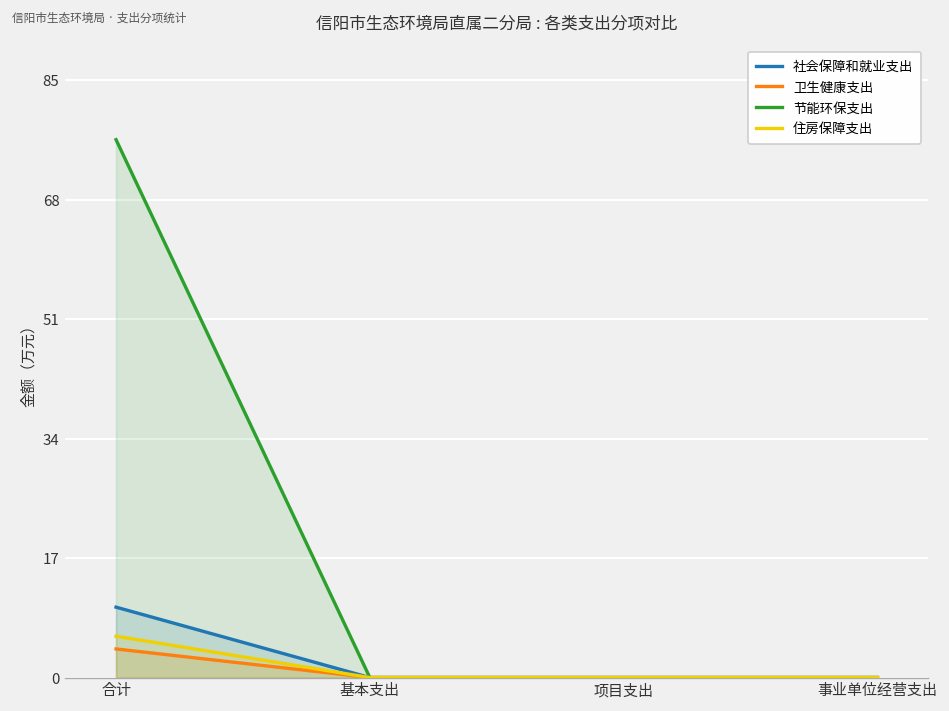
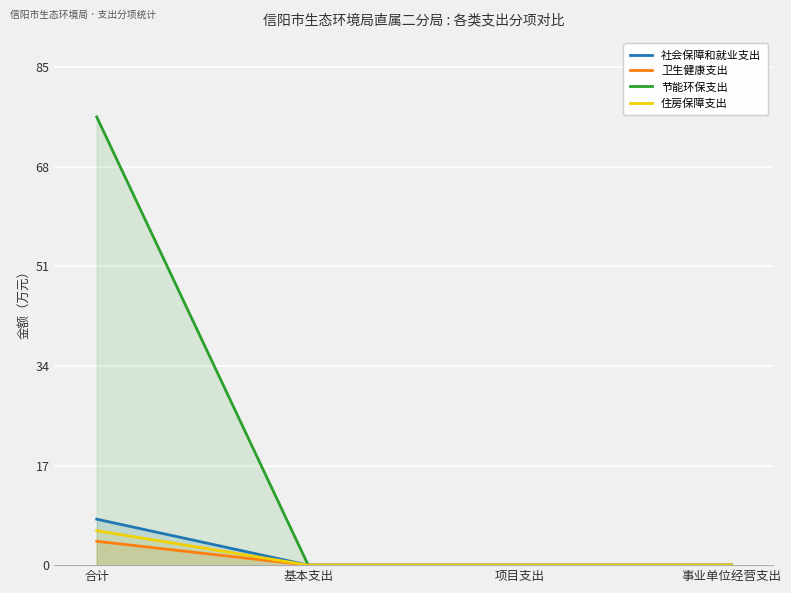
社会保障和就业支出, 合计: 10 -> 8
